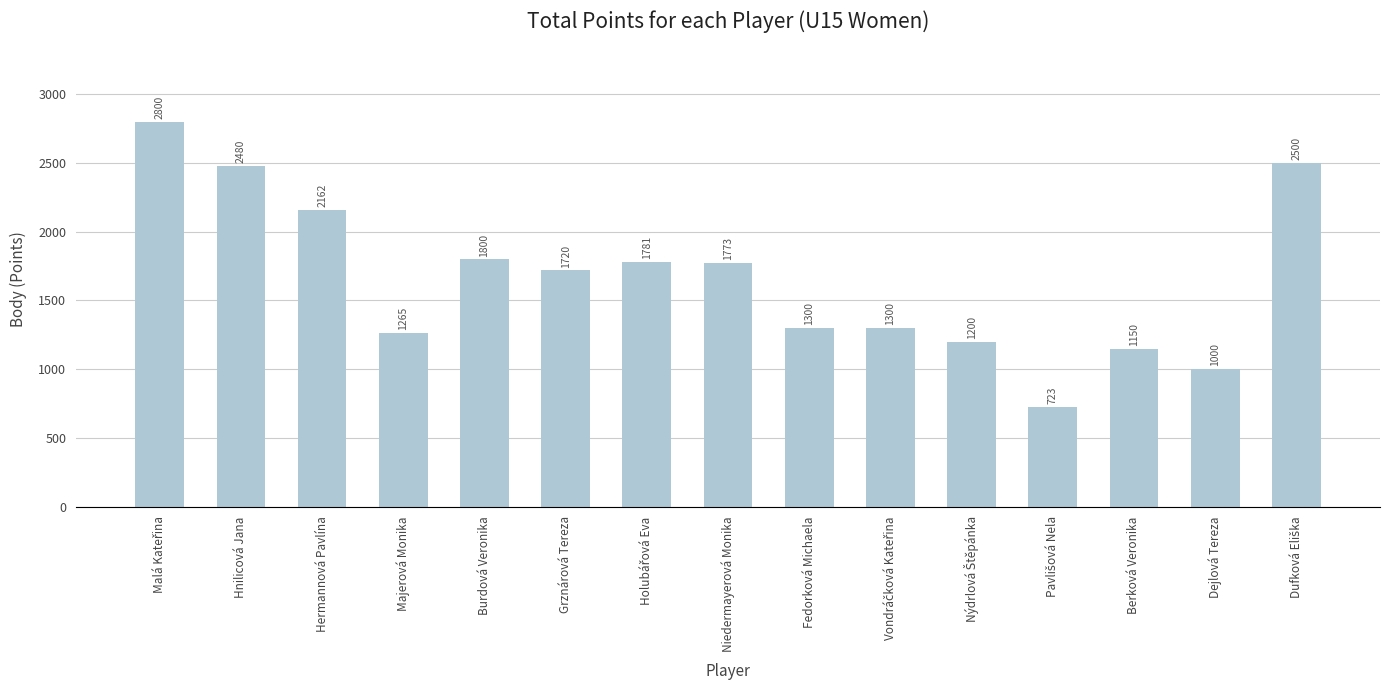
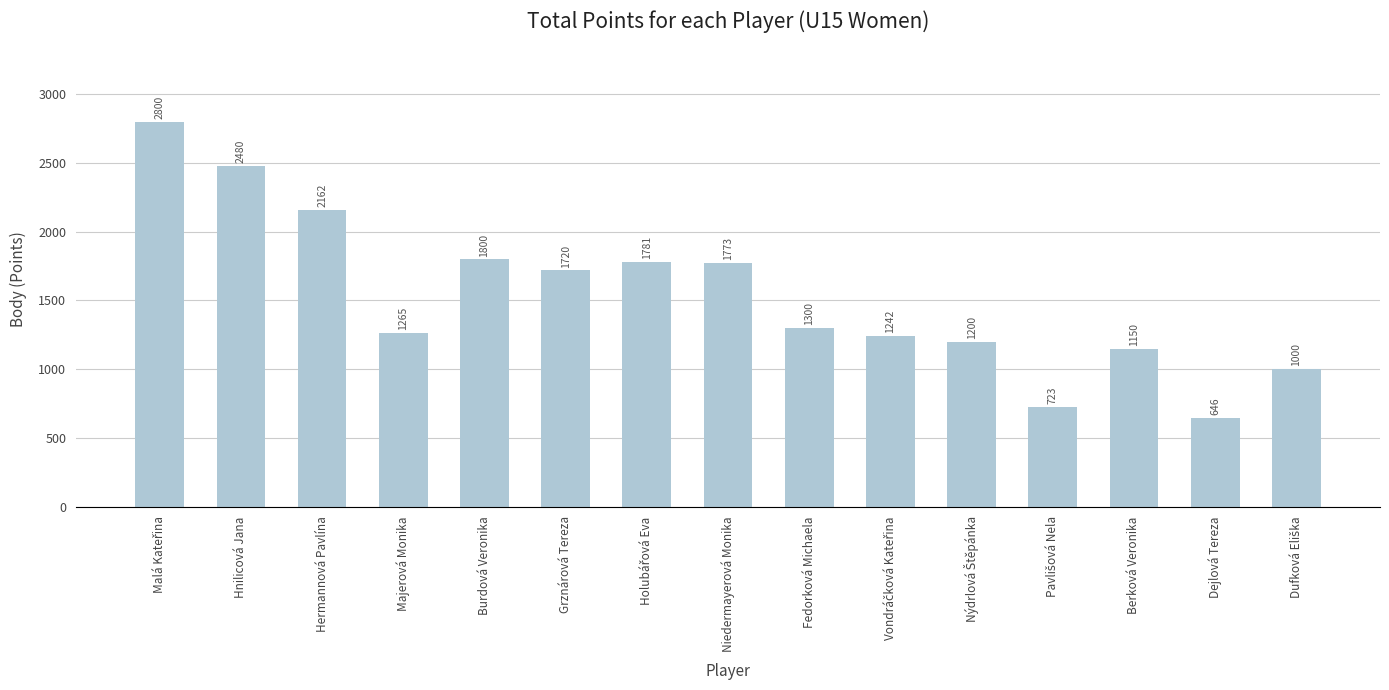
Vondráčková Kateřina: 1300 -> 1242
Dejlová Tereza: 1000 -> 646
Dufková Eliška: 2500 -> 1000
